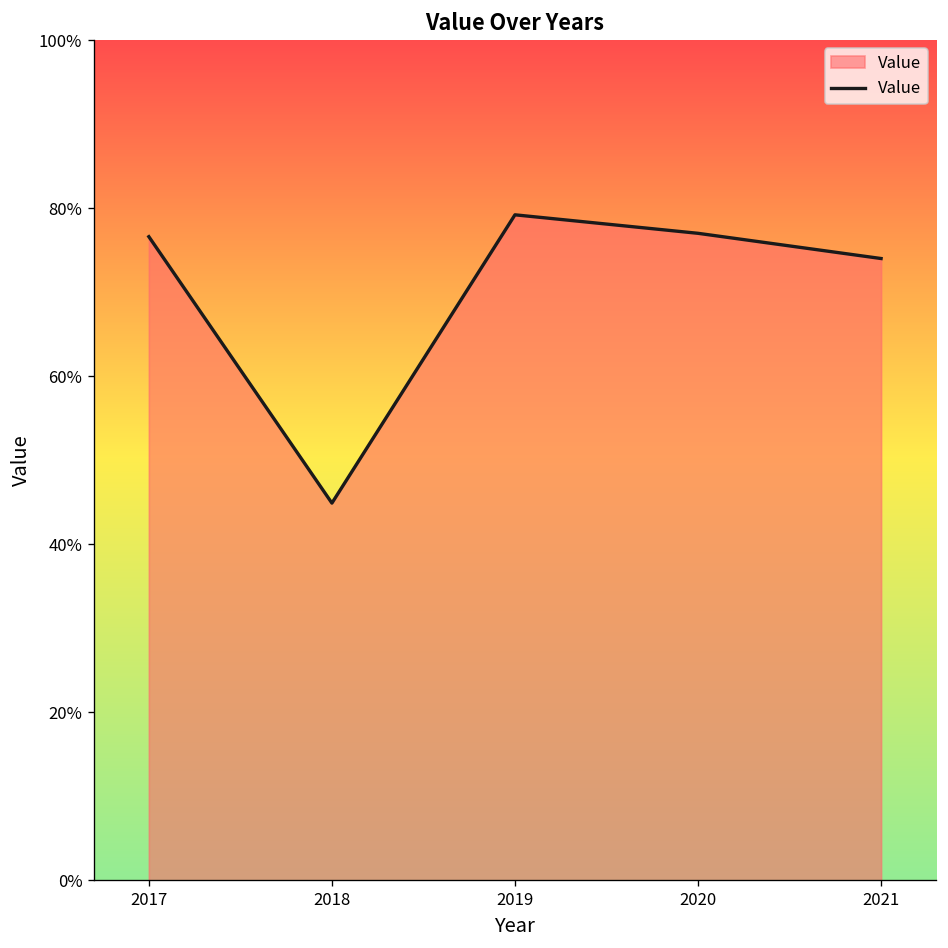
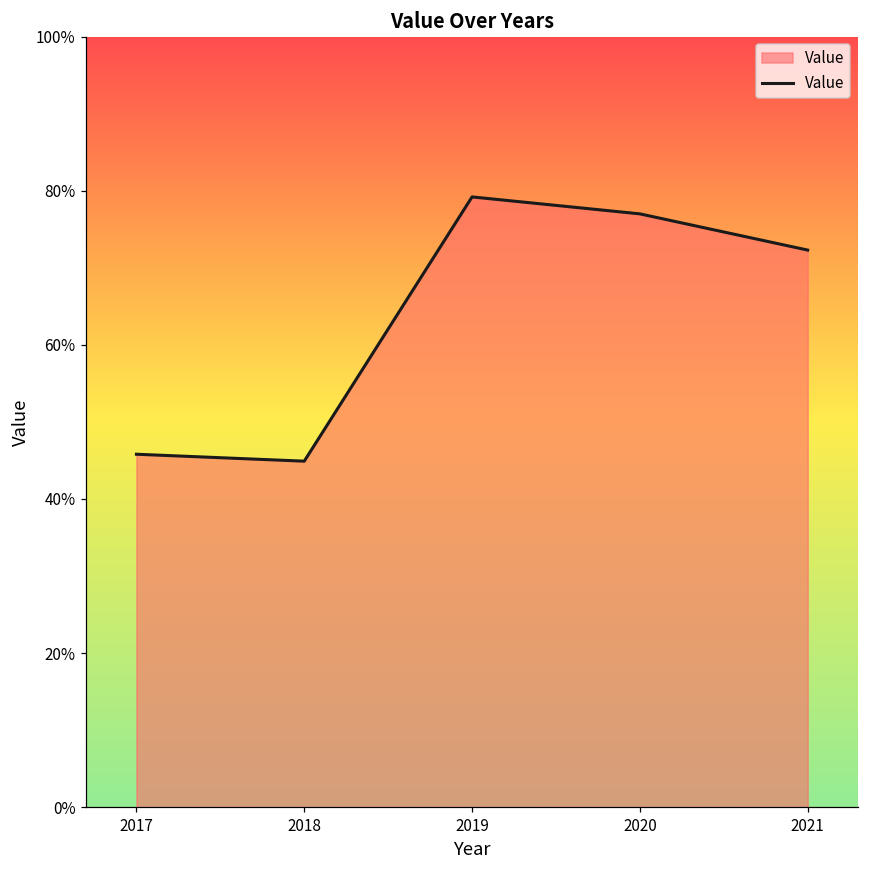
2017: 77% -> 46%
2021: 74% -> 72%
